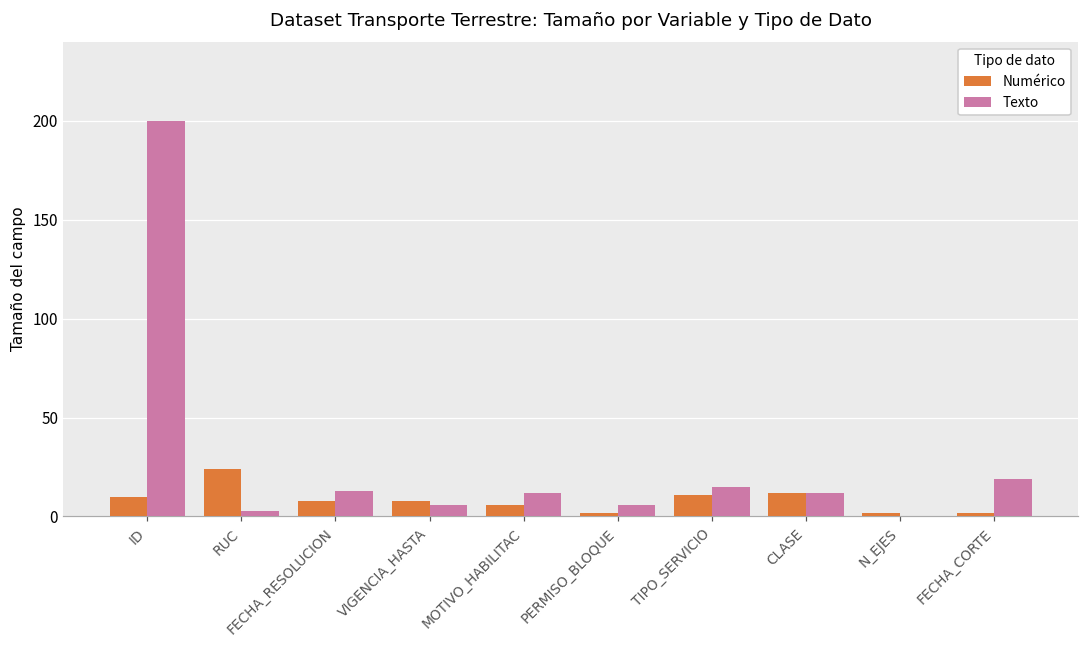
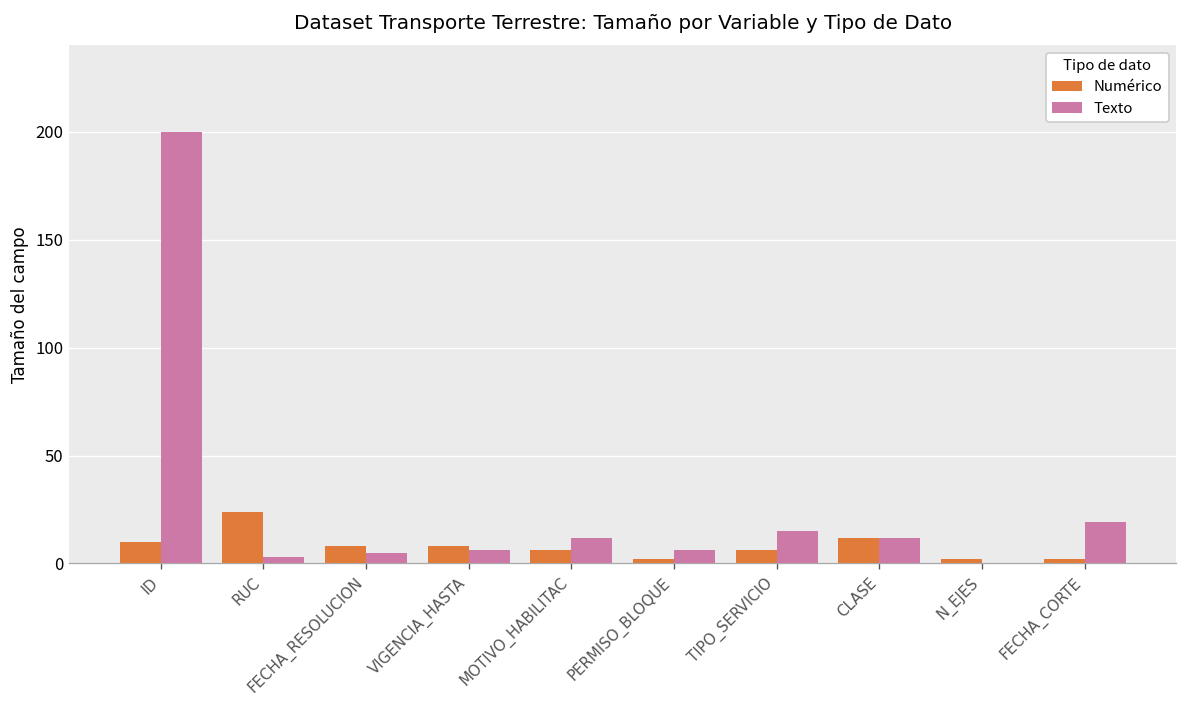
Texto, FECHA_RESOLUCION: 13 -> 5
Numérico, TIPO_SERVICIO: 11 -> 6
